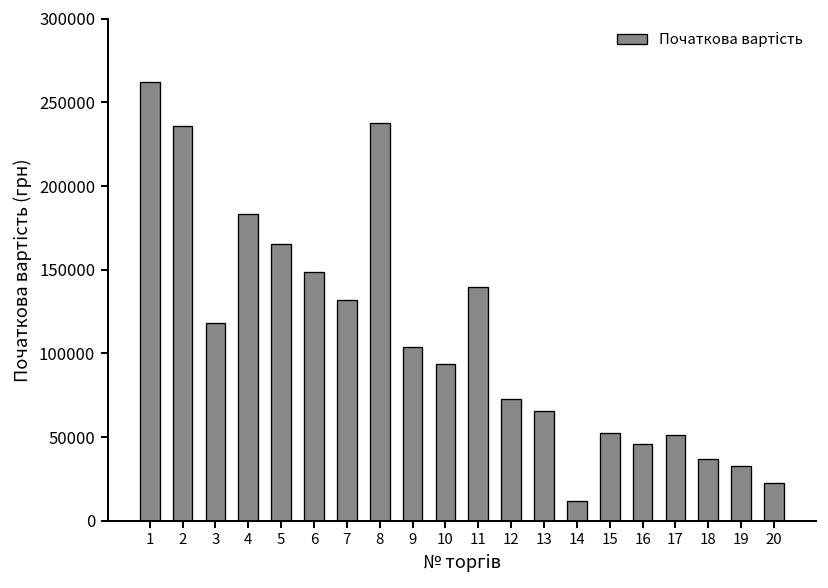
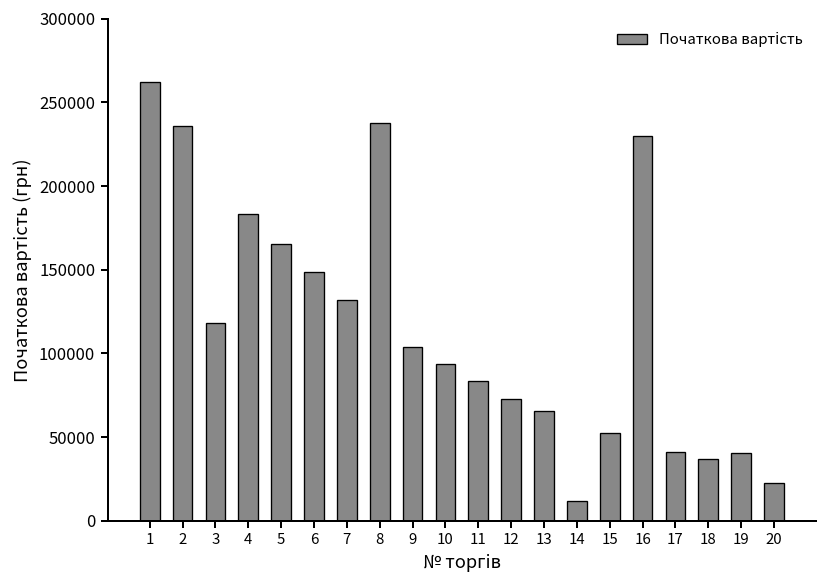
11: 140000 -> 83000
16: 46000 -> 230000
17: 51000 -> 41000
19: 33000 -> 40000
